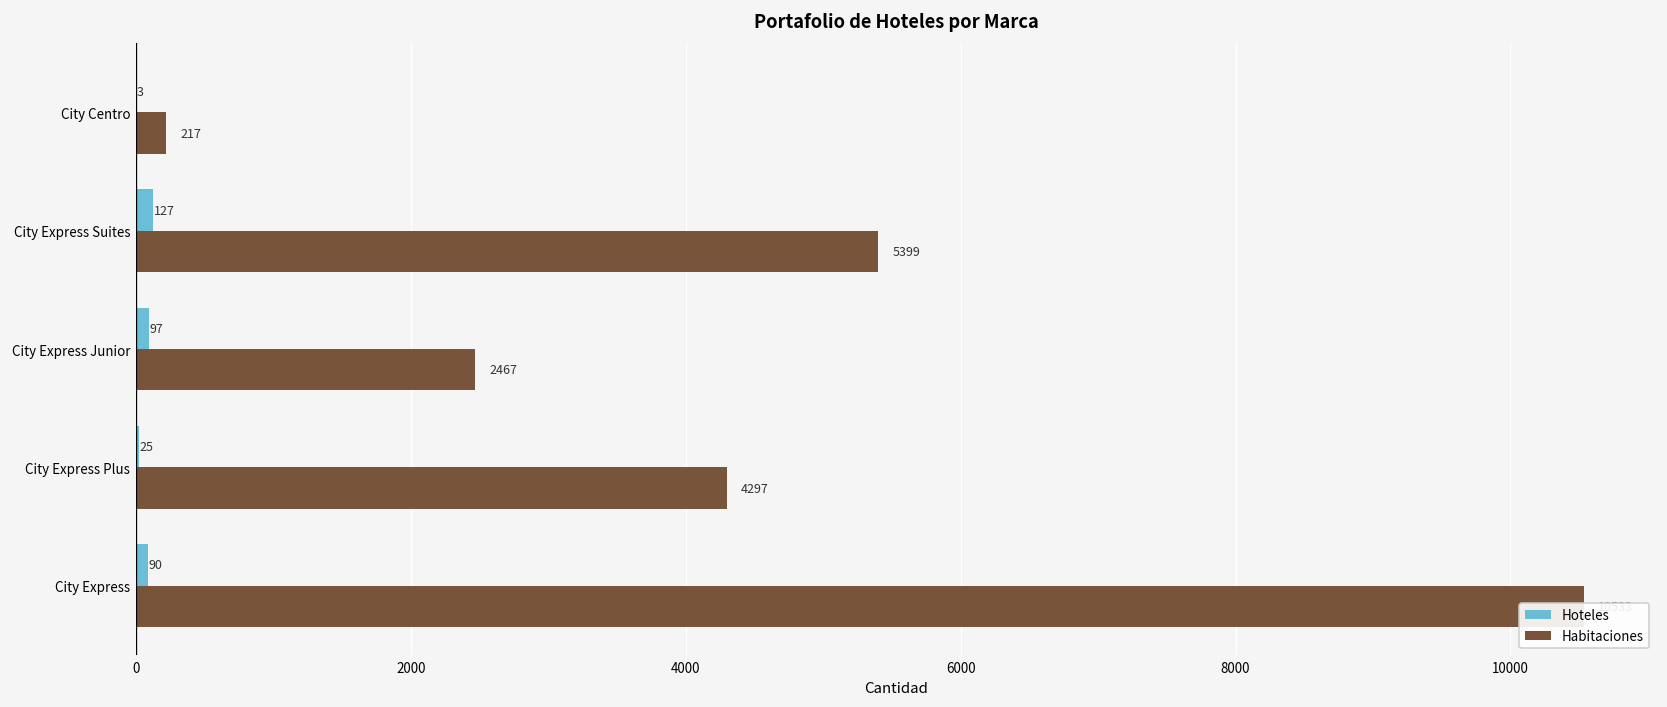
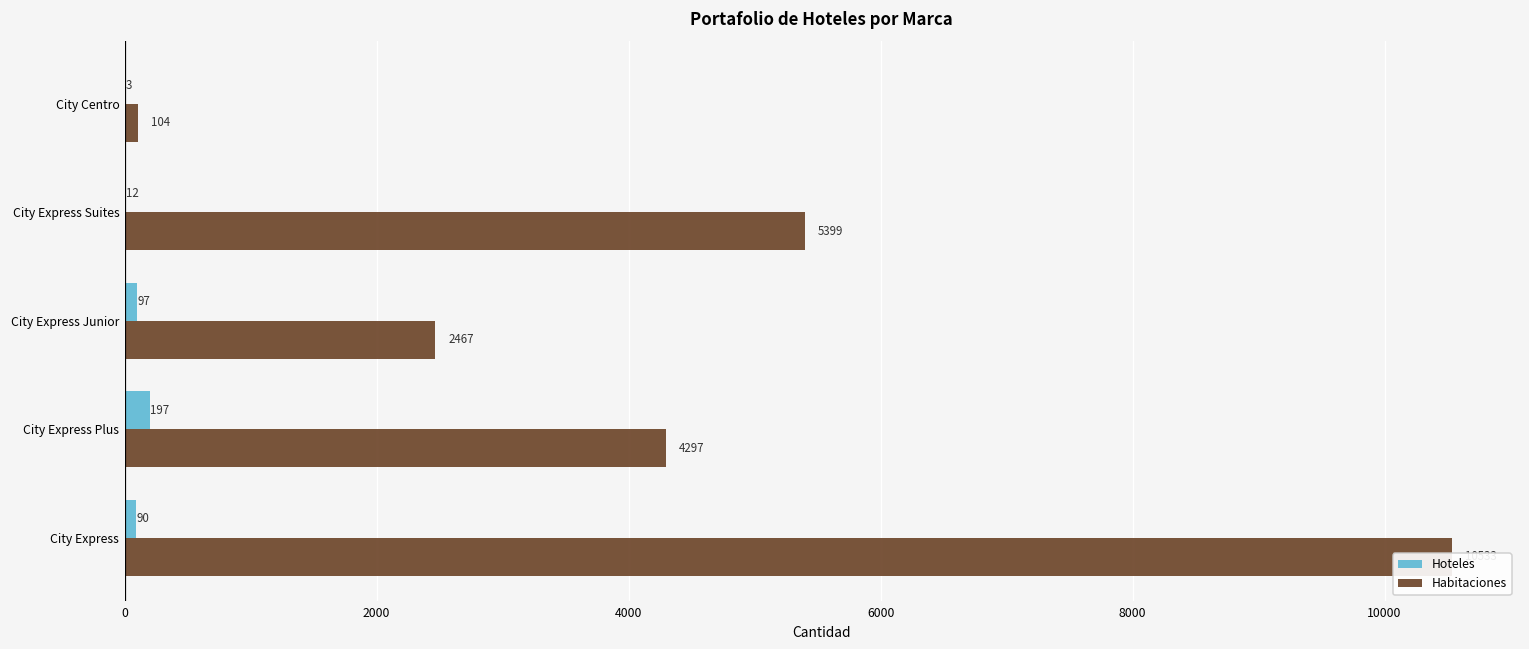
Habitaciones, City Centro: 217 -> 104
Hoteles, City Express Suites: 127 -> 12
Hoteles, City Express Plus: 25 -> 197
